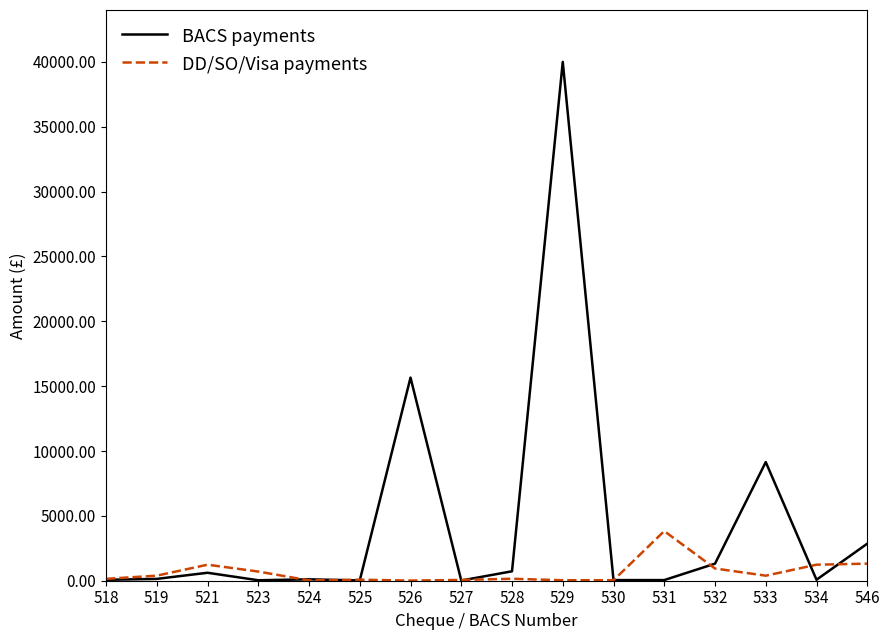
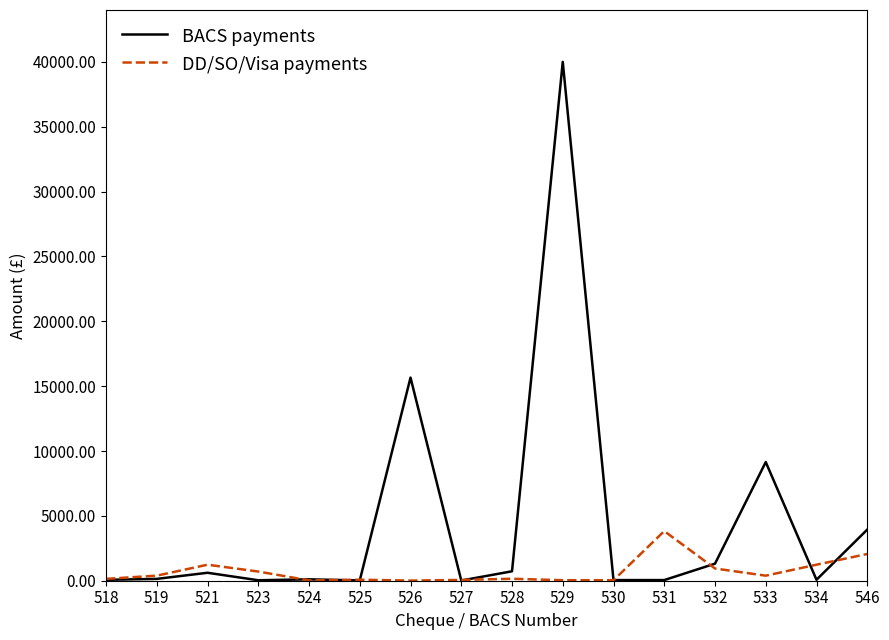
BACS payments, 546: 2900 -> 3900
DD/SO/Visa payments, 546: 1300 -> 2100
